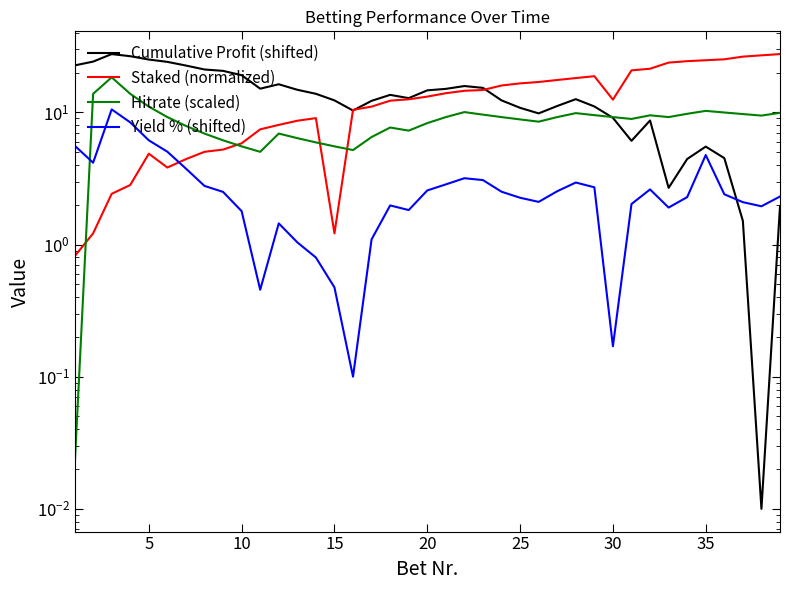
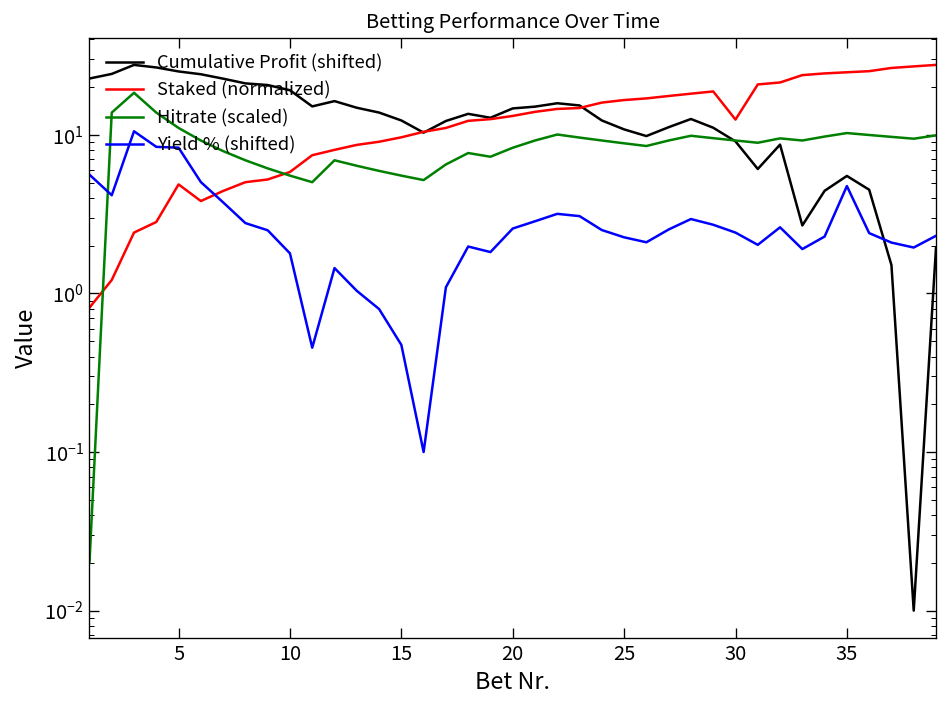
Yield % (shifted), 5: 6 -> 8
Staked (normalized), 15: 1.2 -> 10
Yield % (shifted), 30: 0.17 -> 2.4
